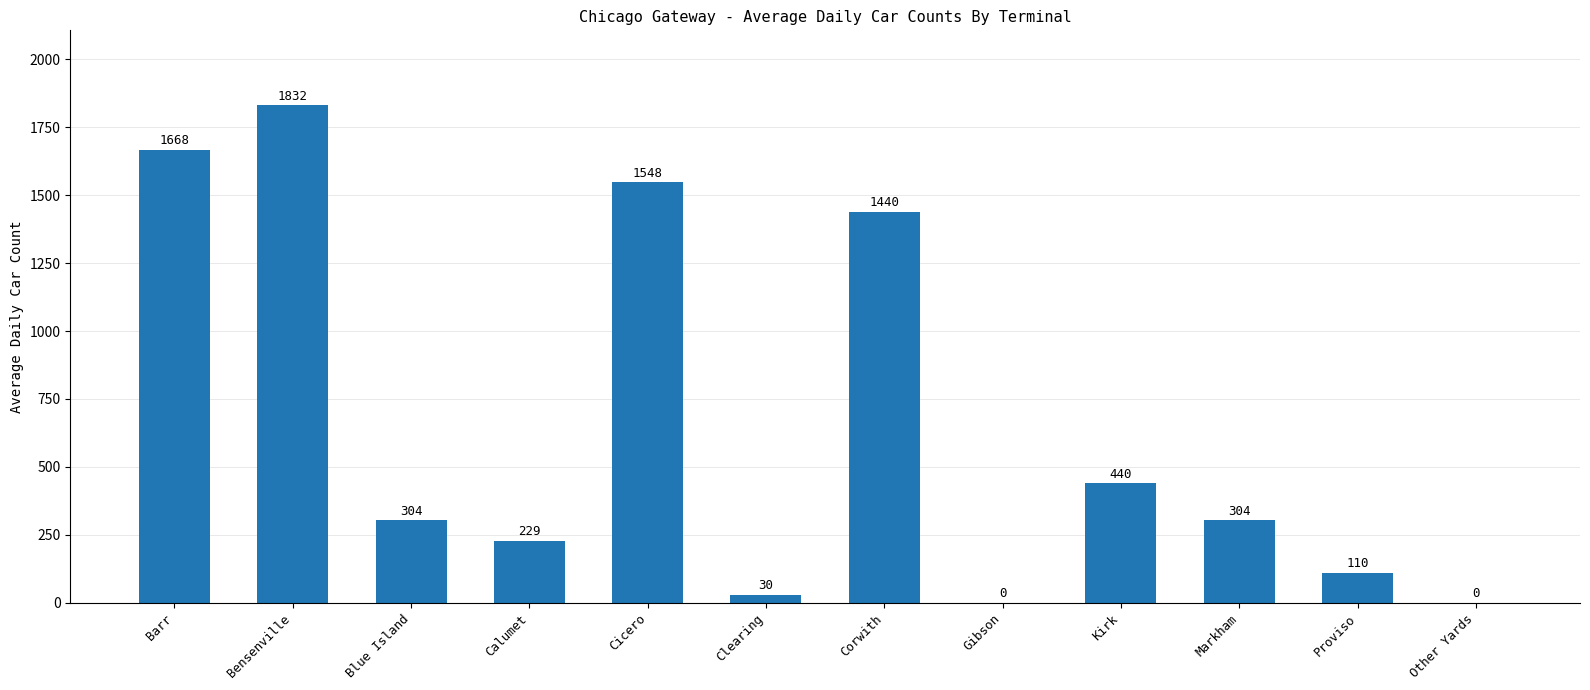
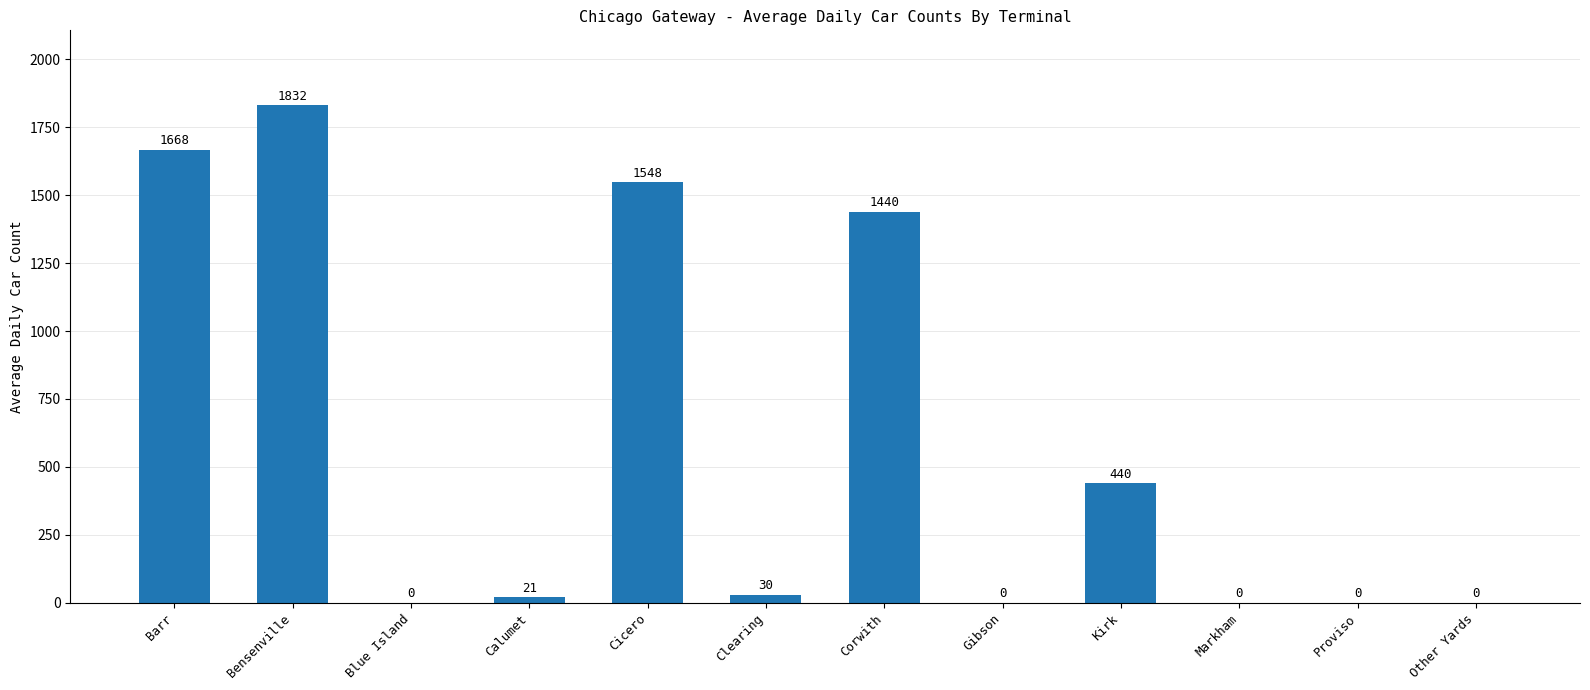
Blue Island: 304 -> 0
Calumet: 229 -> 21
Markham: 304 -> 0
Proviso: 110 -> 0
